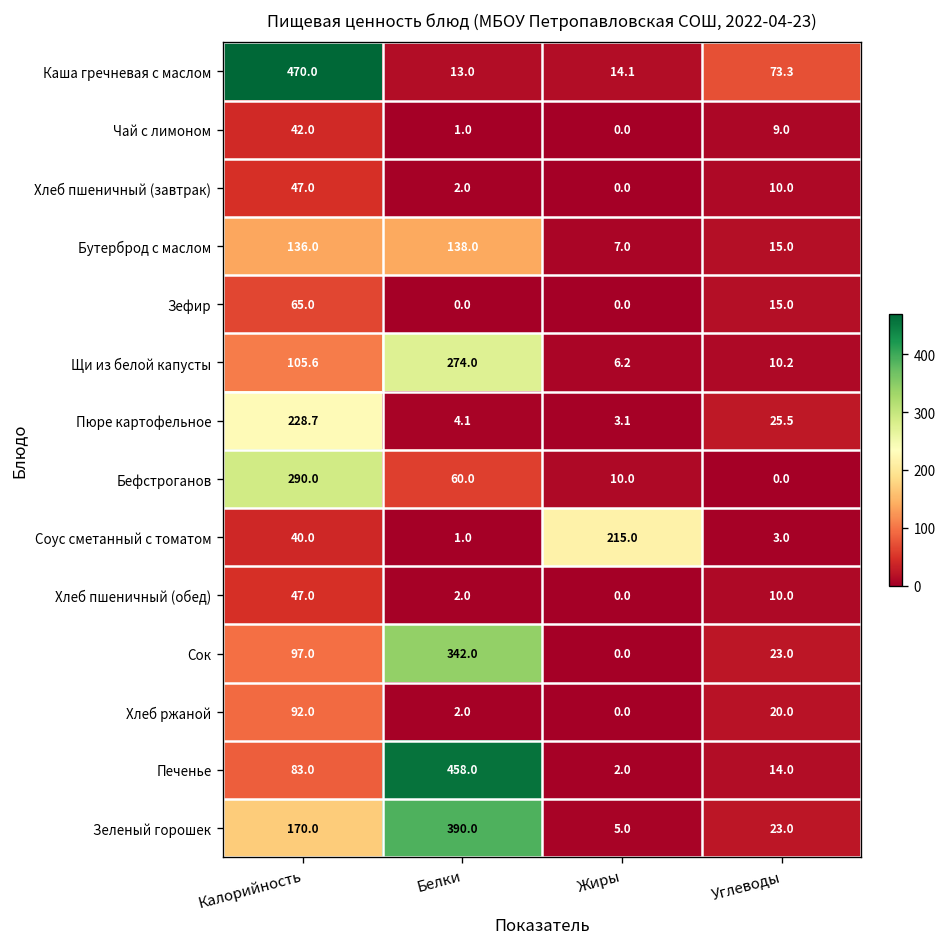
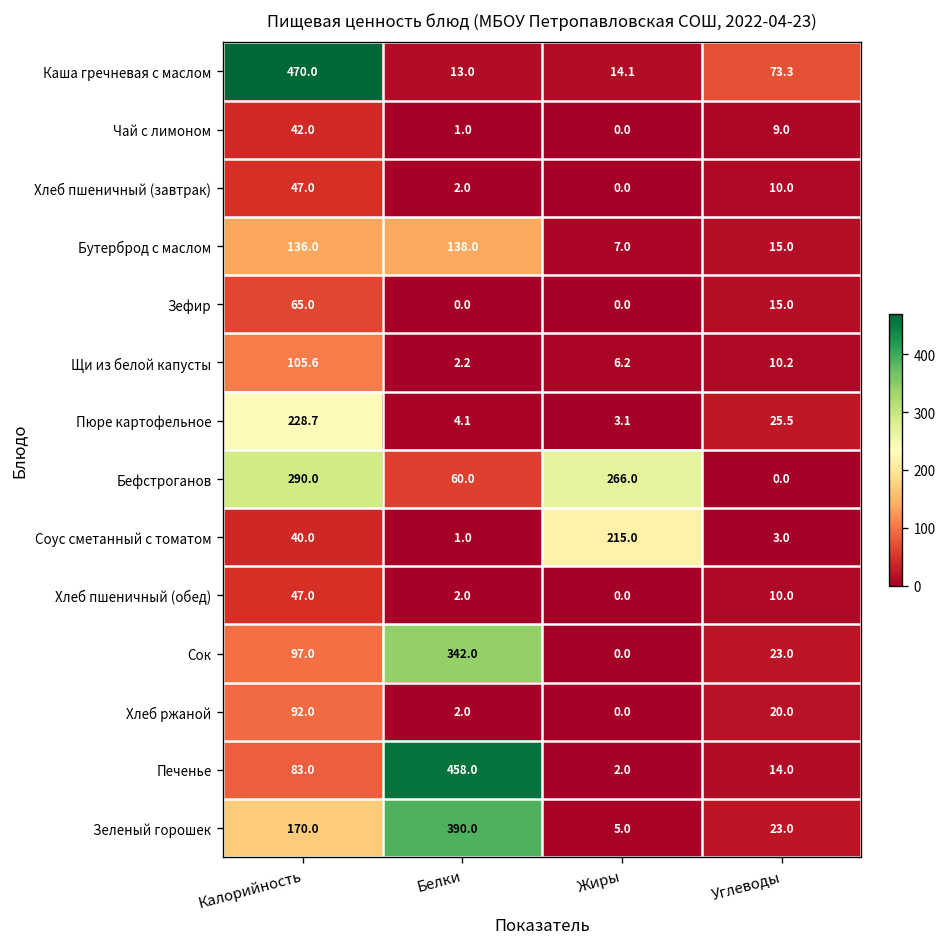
Щи из белой капусты, Белки: 274.0 -> 2.2
Бефстроганов, Жиры: 10.0 -> 266.0
